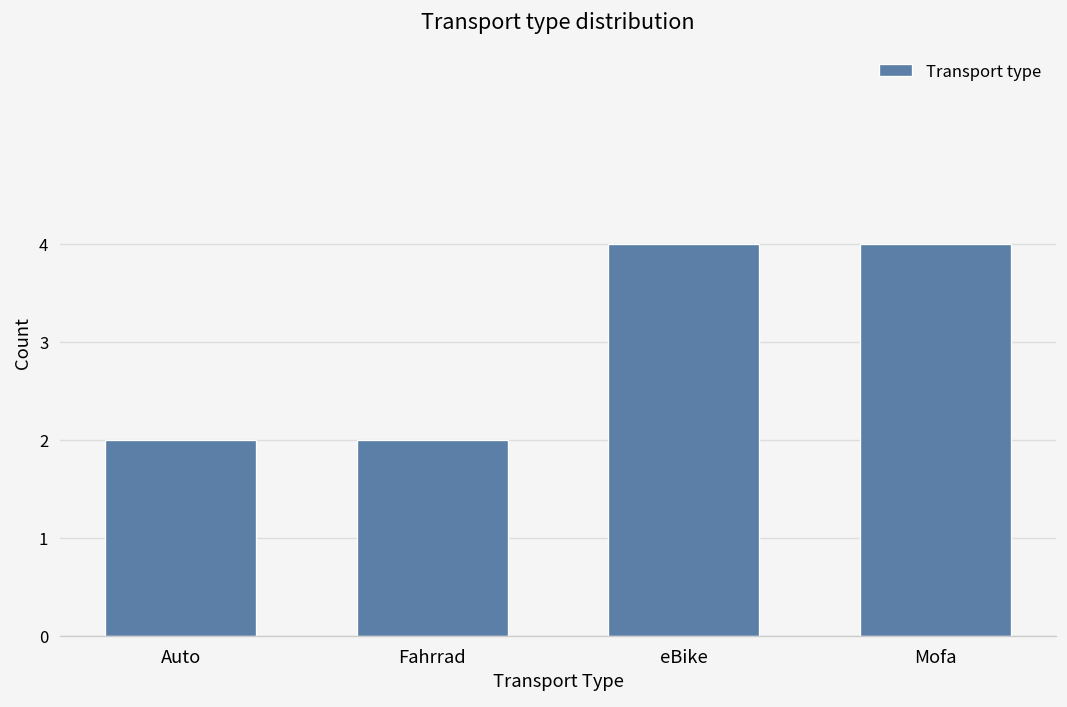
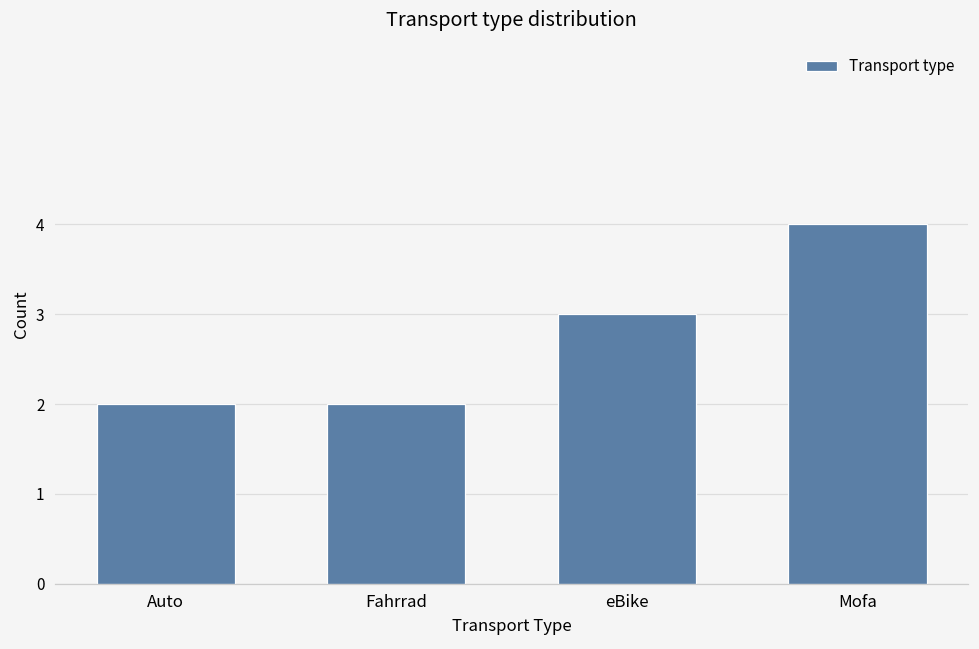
eBike: 4 -> 3
